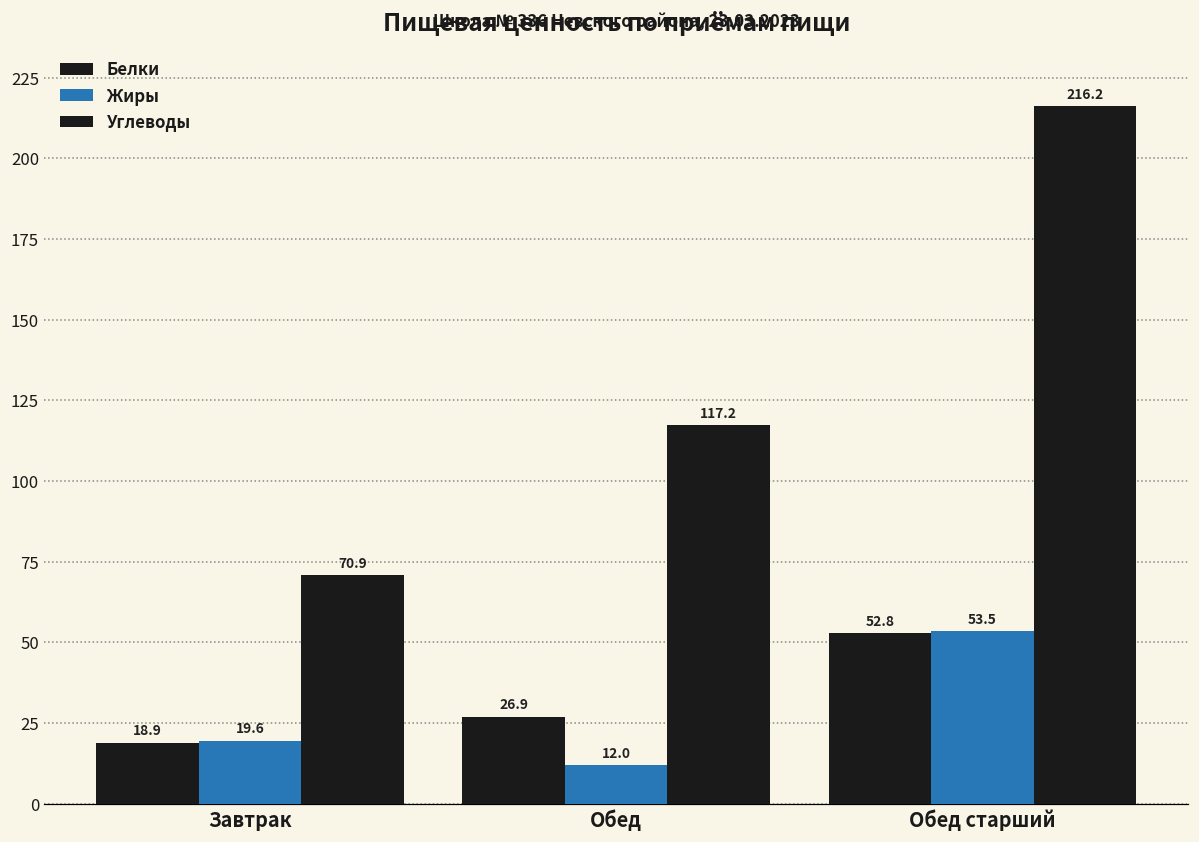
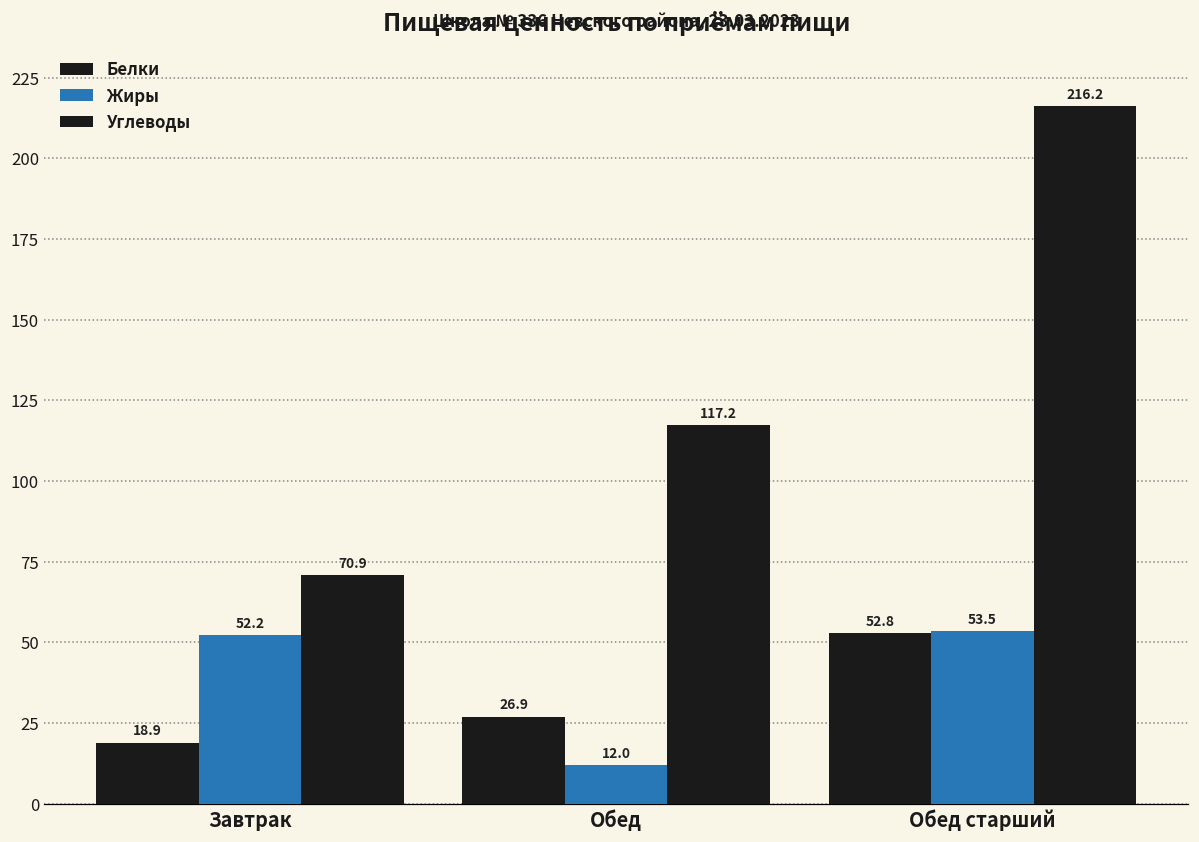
Жиры, Завтрак: 19.6 -> 52.2
